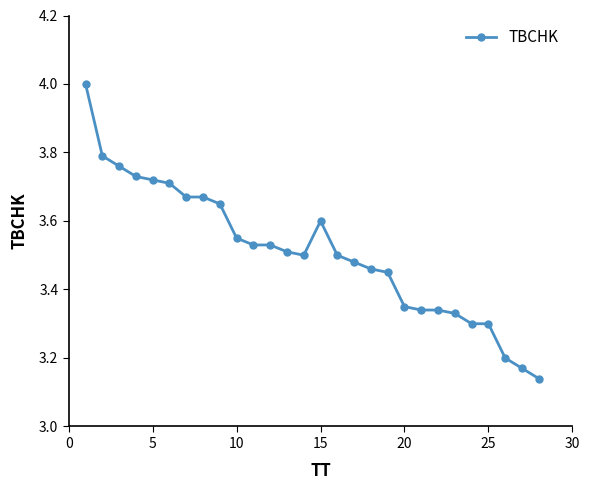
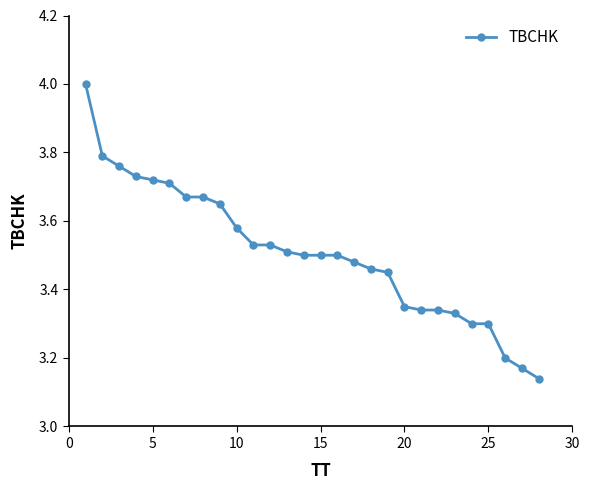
10: 3.55 -> 3.58
15: 3.6 -> 3.5
